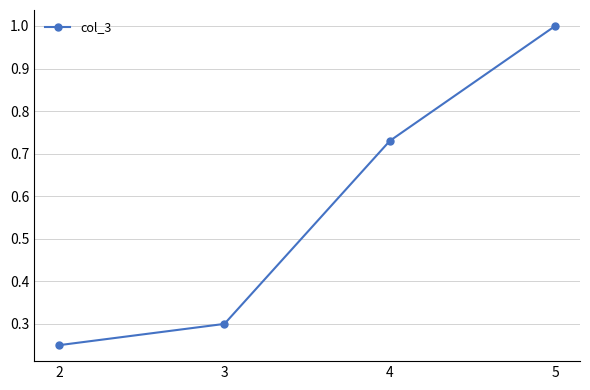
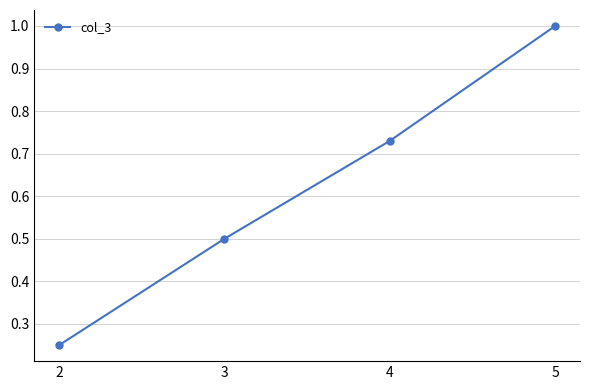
3: 0.3 -> 0.5
